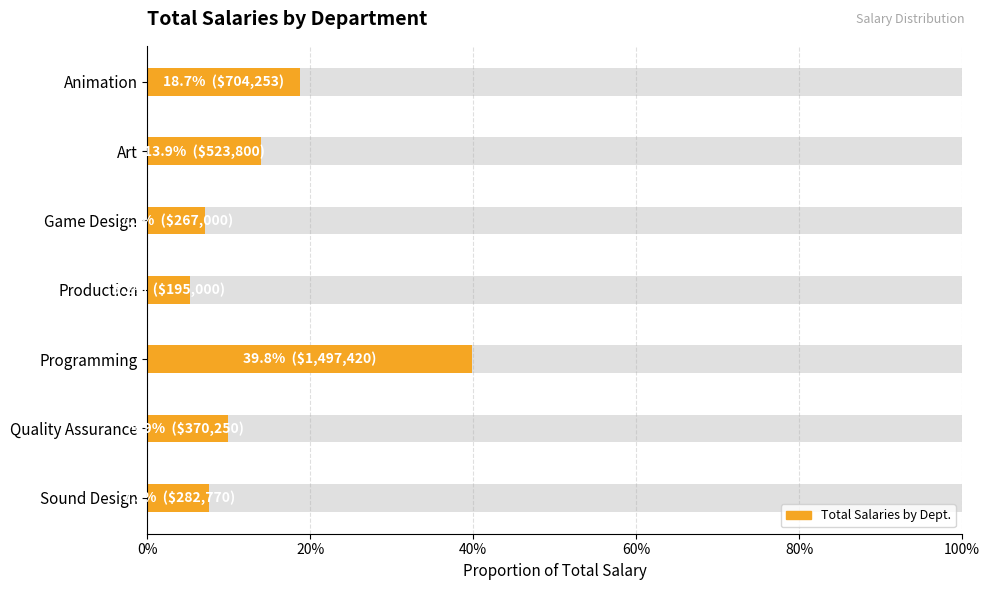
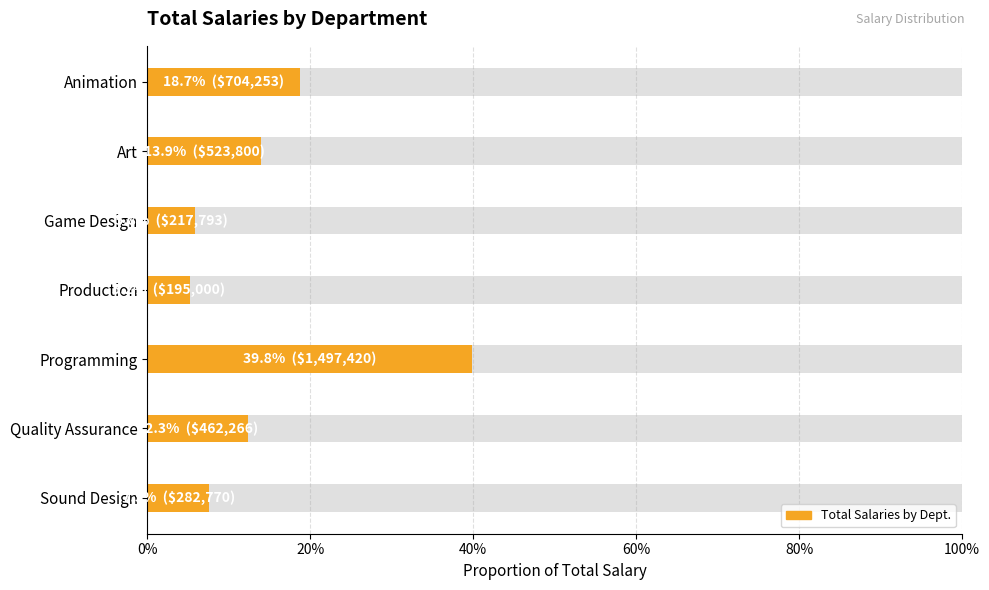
Total Salaries by Dept., Game Design: 7% -> 6%
Total Salaries by Dept., Quality Assurance: 9.9% ($370,250) -> 12.3% ($462,266)
